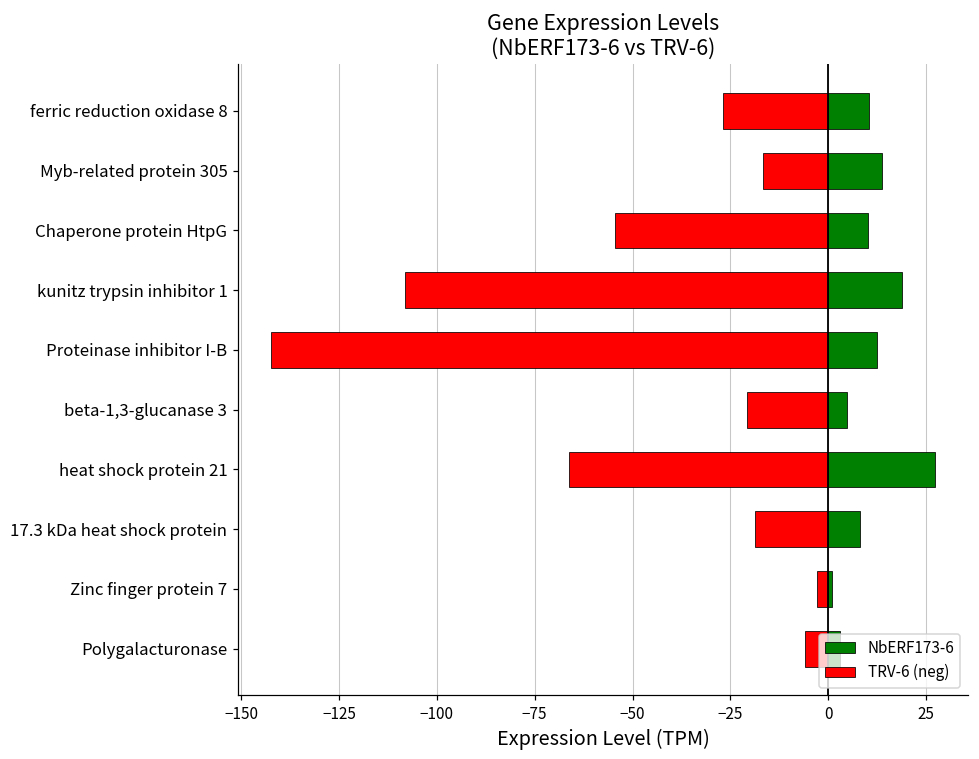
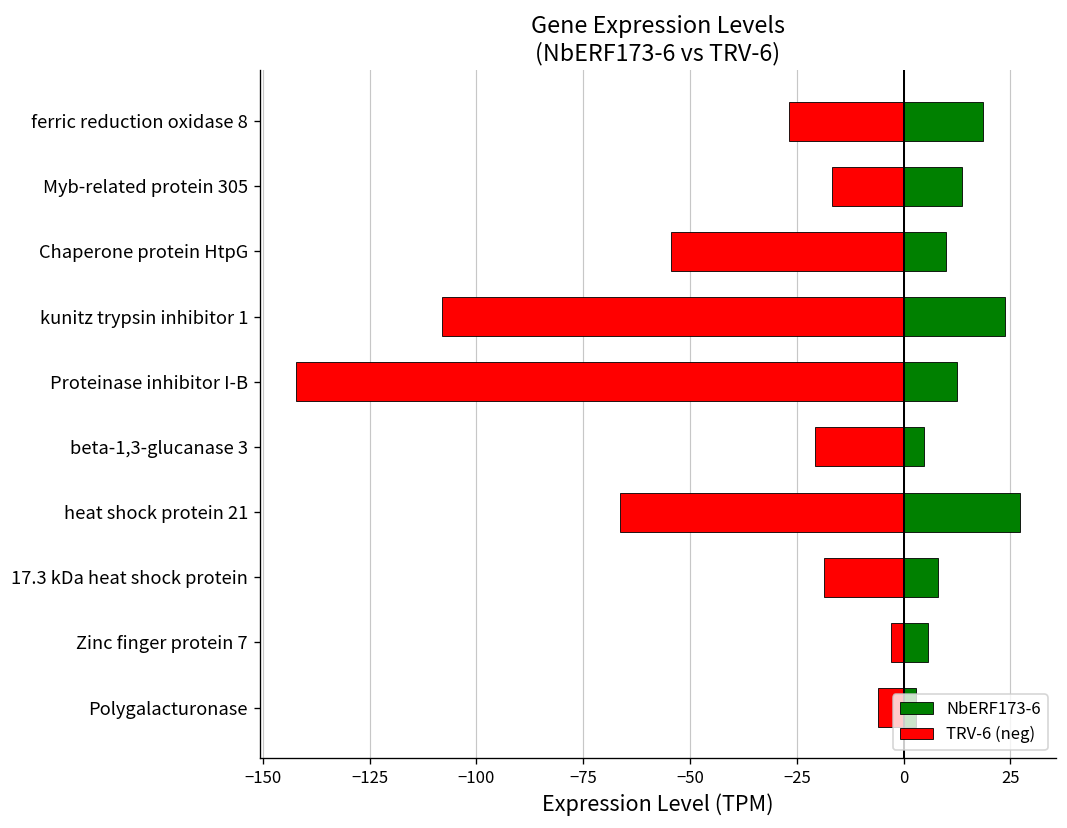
NbERF173-6, ferric reduction oxidase 8: 10 -> 19
NbERF173-6, kunitz trypsin inhibitor 1: 19 -> 24
NbERF173-6, Zinc finger protein 7: 1 -> 6
